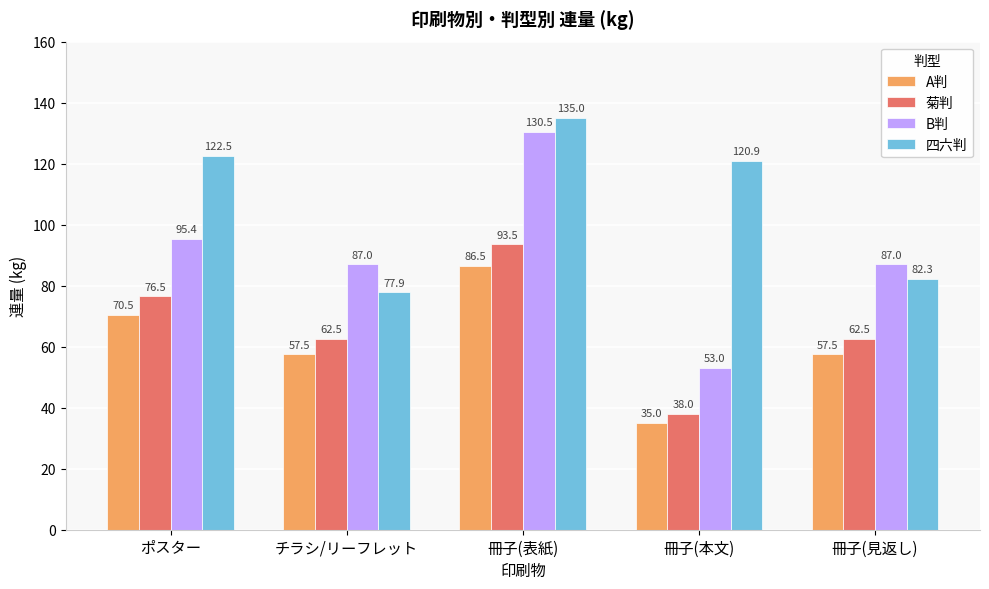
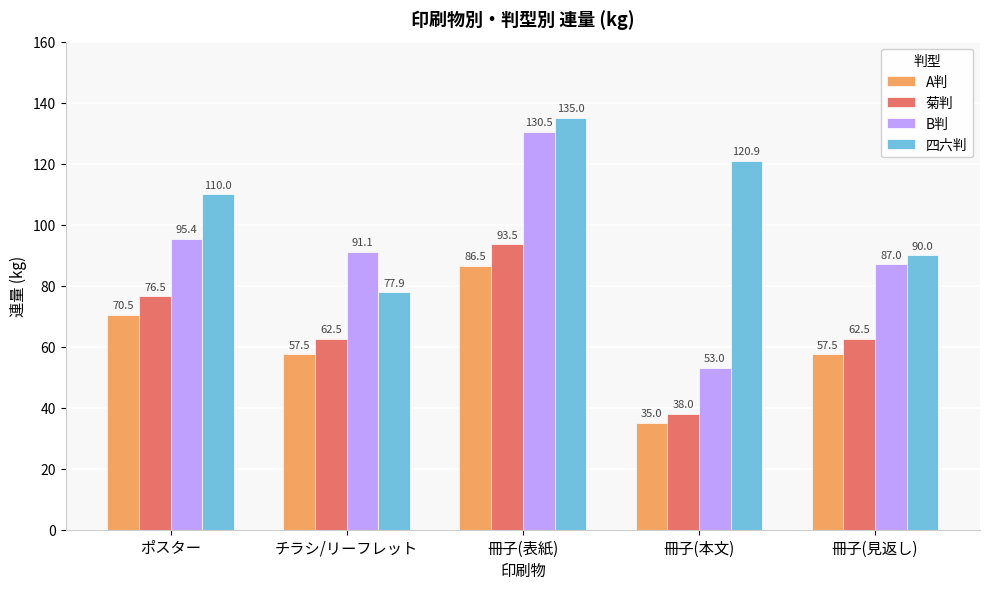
四六判, ポスター: 122.5 -> 110.0
B判, チラシ/リーフレット: 87.0 -> 91.1
四六判, 冊子(見返し): 82.3 -> 90.0
